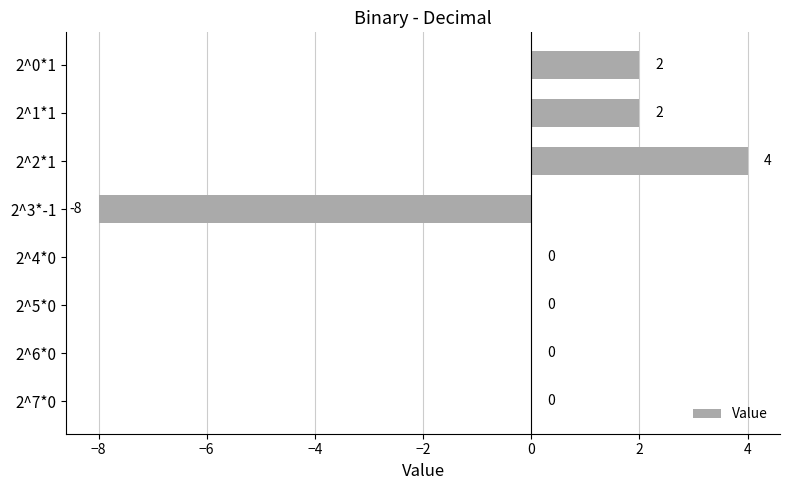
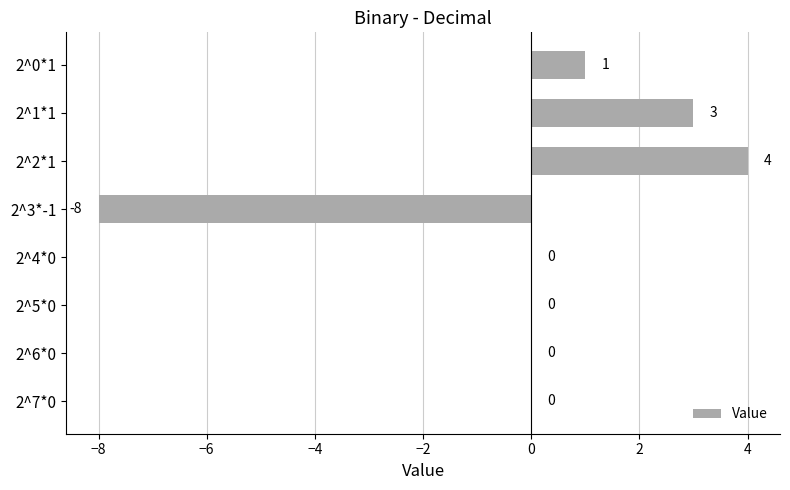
2^0*1: 2 -> 1
2^1*1: 2 -> 3
